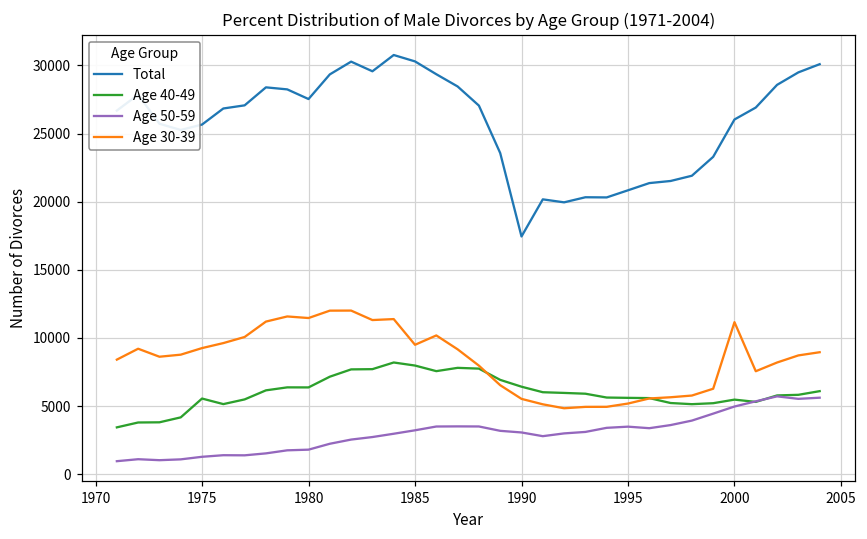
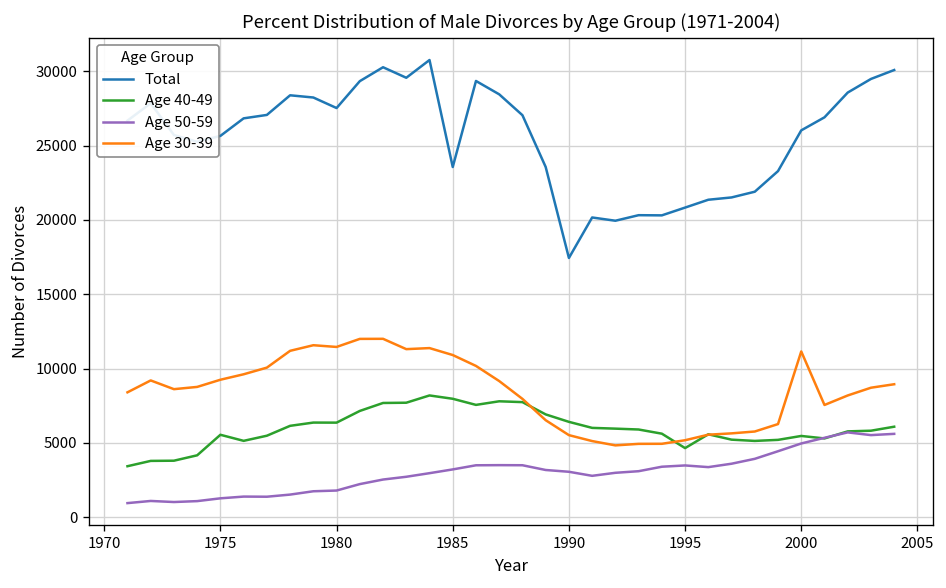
Total, 1985: 30300 -> 23600
Age 30-39, 1985: 9500 -> 10900
Age 40-49, 1995: 5600 -> 4700
